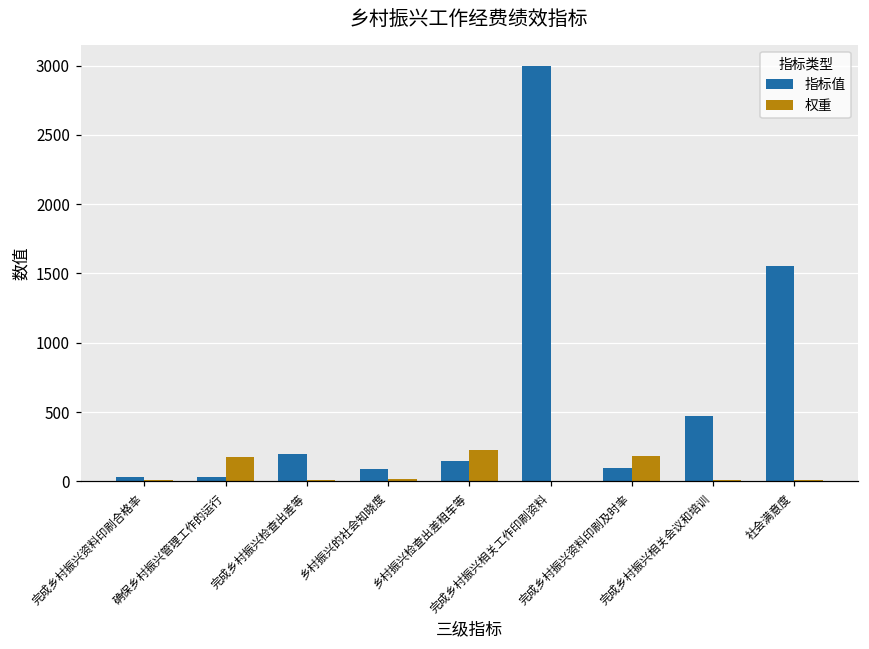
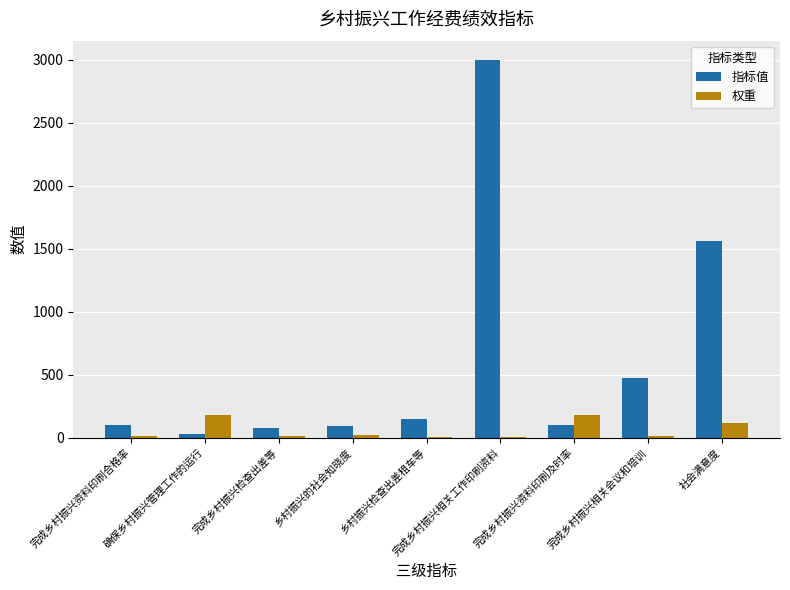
指标值, 完成乡村振兴资料印刷合格率: 30 -> 100
指标值, 完成乡村振兴检查出差等: 200 -> 80
权重, 乡村振兴检查出差租车等: 220 -> 10
权重, 社会满意度: 10 -> 110
